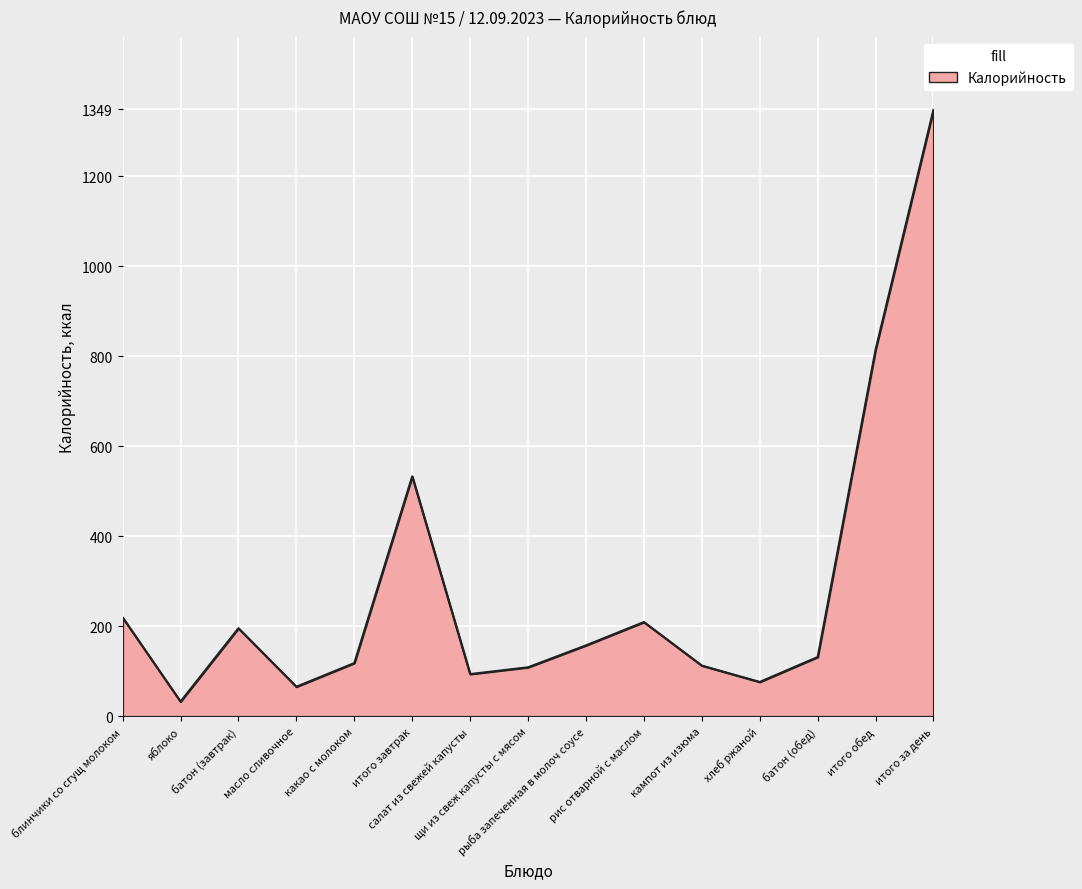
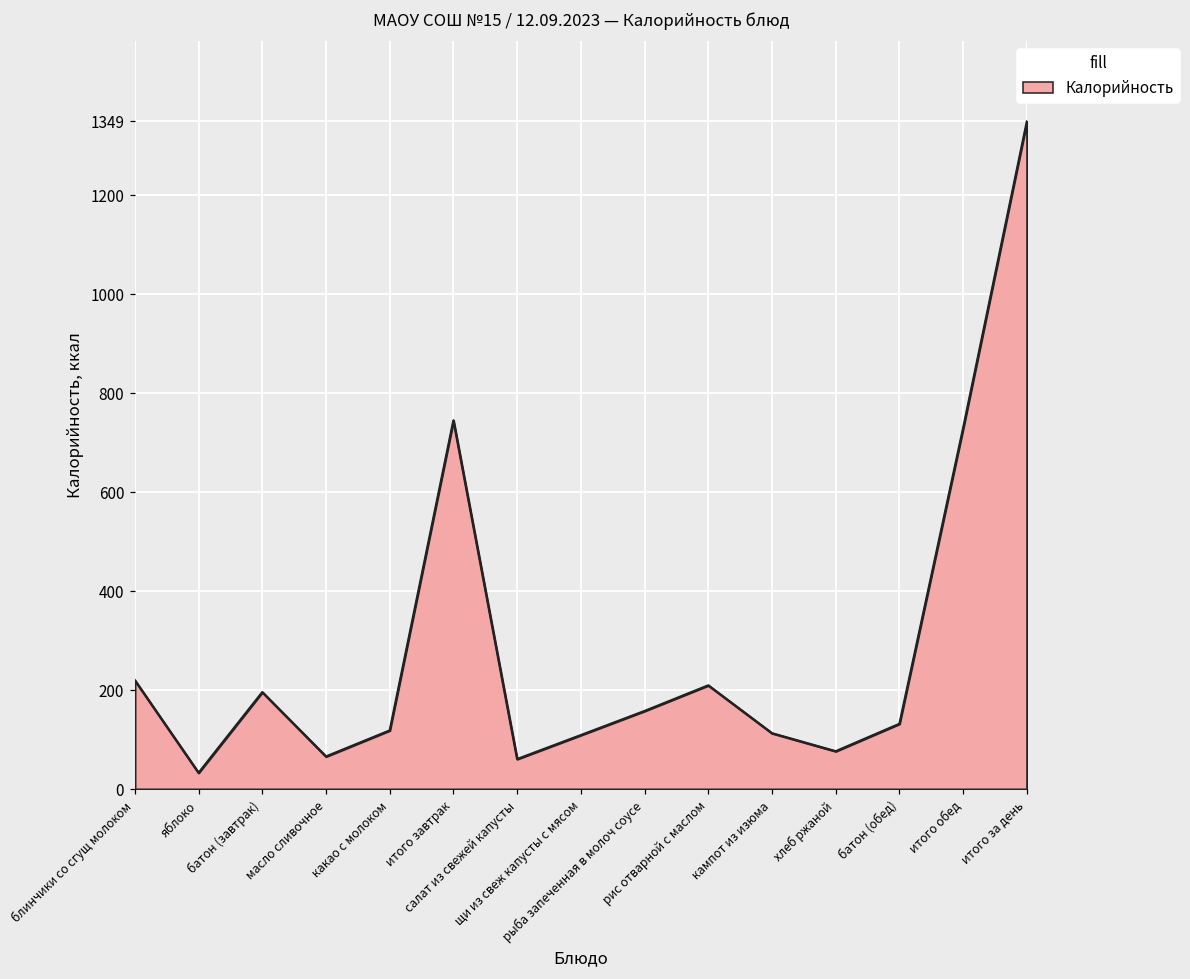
итого завтрак: 530 -> 750
салат из свежей капусты: 90 -> 60
итого обед: 820 -> 730
